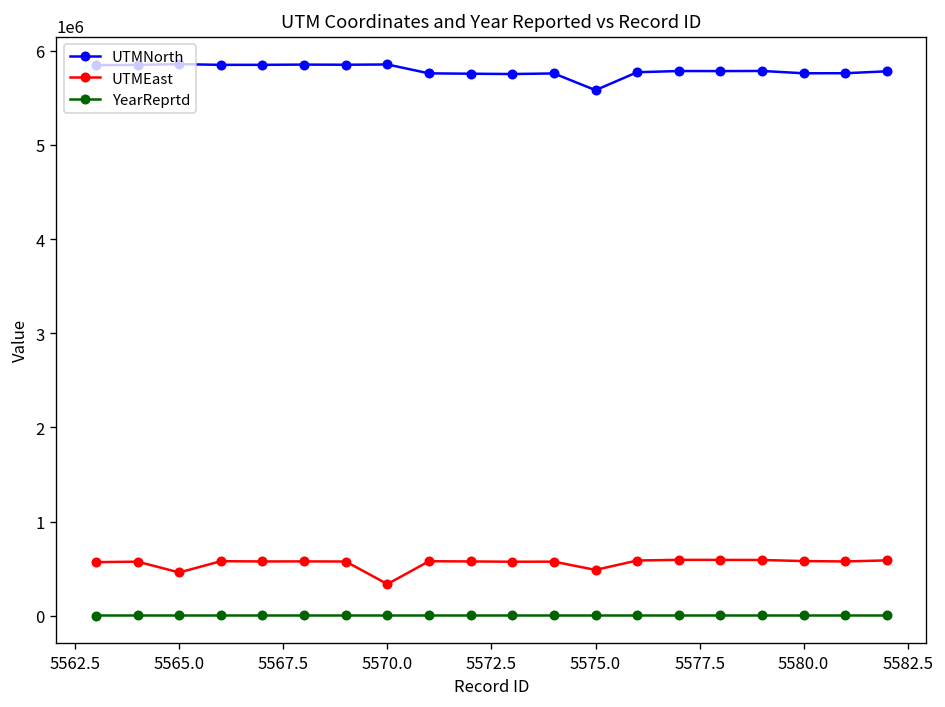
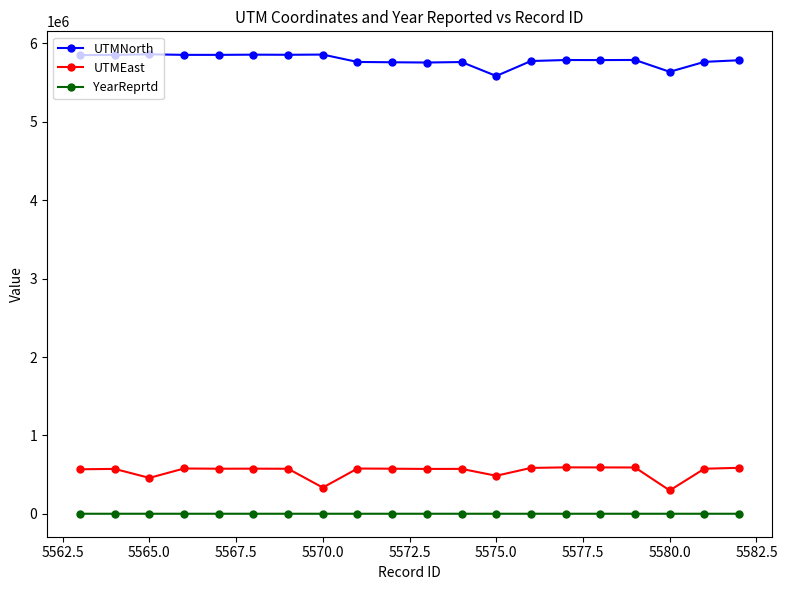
UTMNorth, 5580.0: 5800000 -> 5600000
UTMEast, 5580.0: 600000 -> 300000
